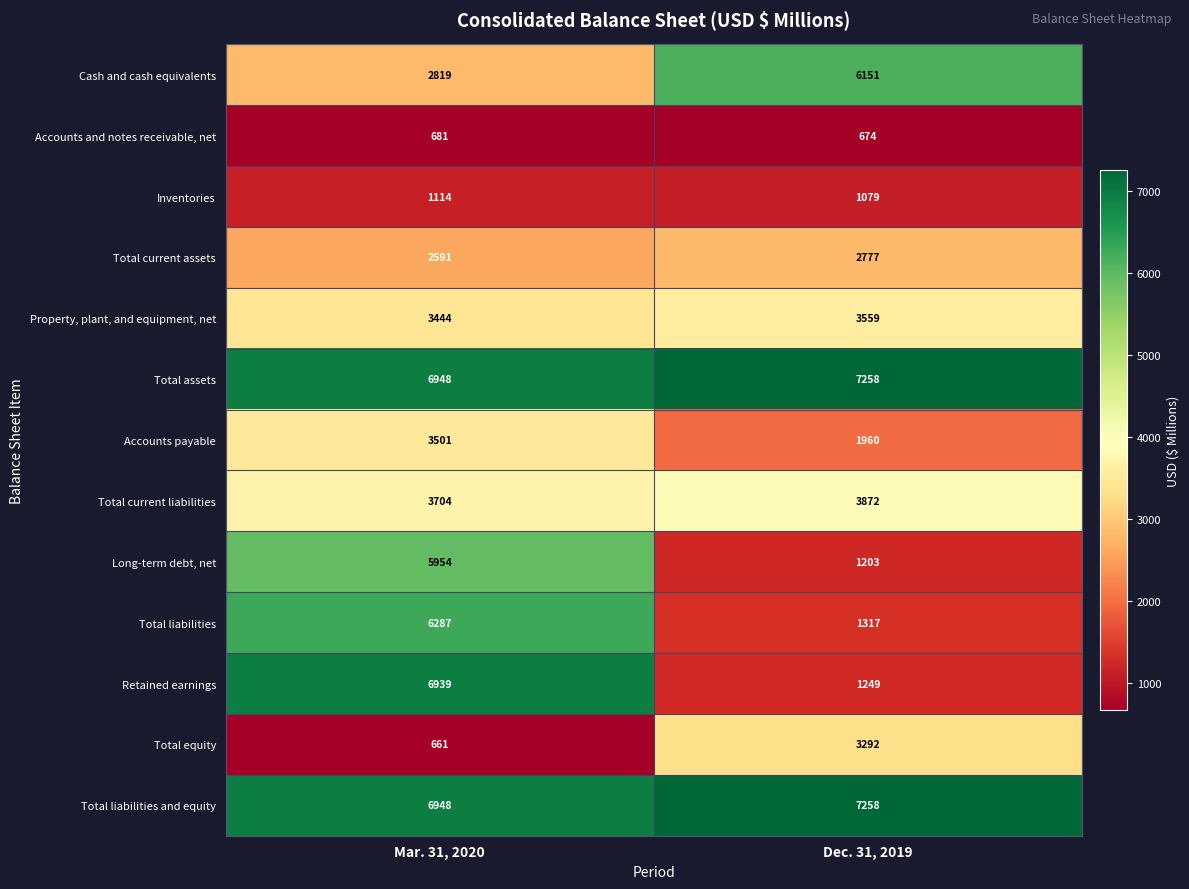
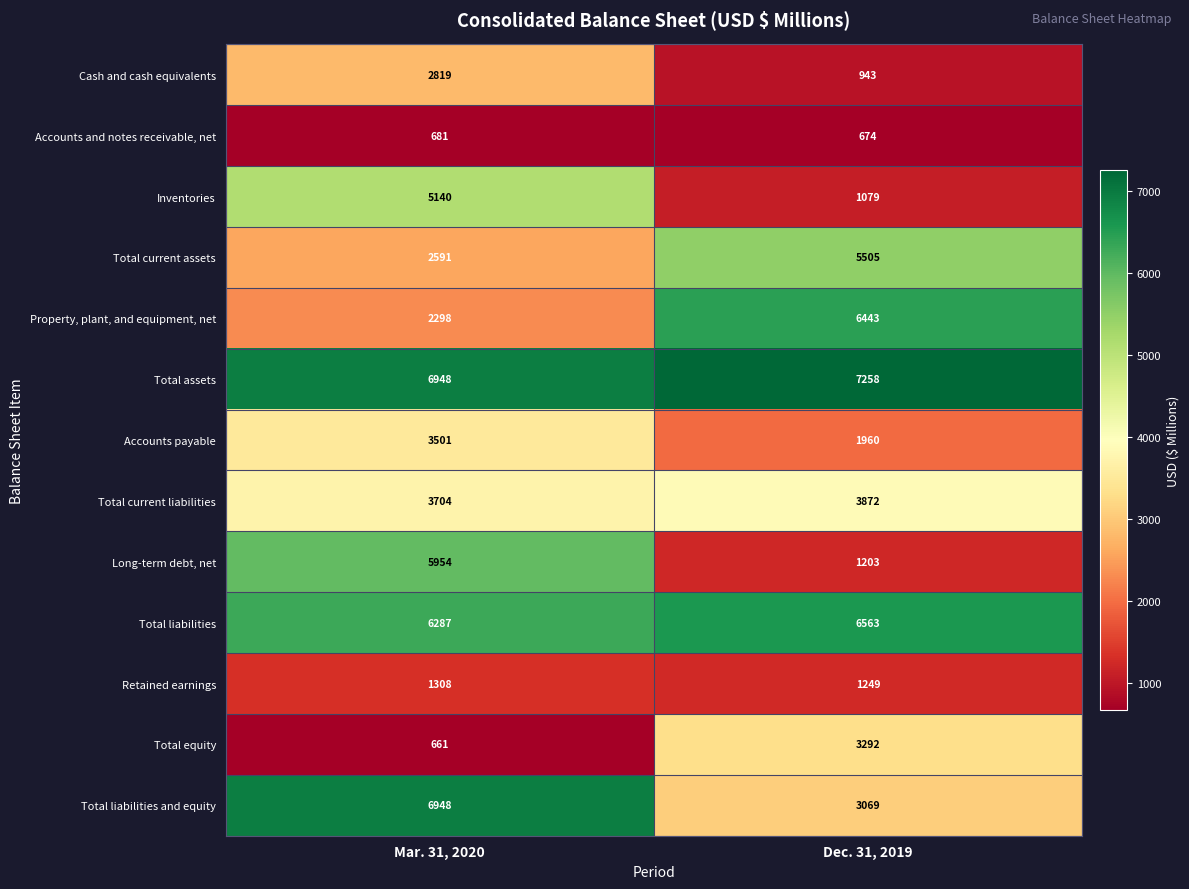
Cash and cash equivalents, Dec. 31, 2019: 6151 -> 943
Inventories, Mar. 31, 2020: 1114 -> 5140
Total current assets, Dec. 31, 2019: 2777 -> 5505
Property, plant, and equipment, net, Mar. 31, 2020: 3444 -> 2298
Property, plant, and equipment, net, Dec. 31, 2019: 3559 -> 6443
Total liabilities, Dec. 31, 2019: 1317 -> 6563
Retained earnings, Mar. 31, 2020: 6939 -> 1308
Total liabilities and equity, Dec. 31, 2019: 7258 -> 3069
